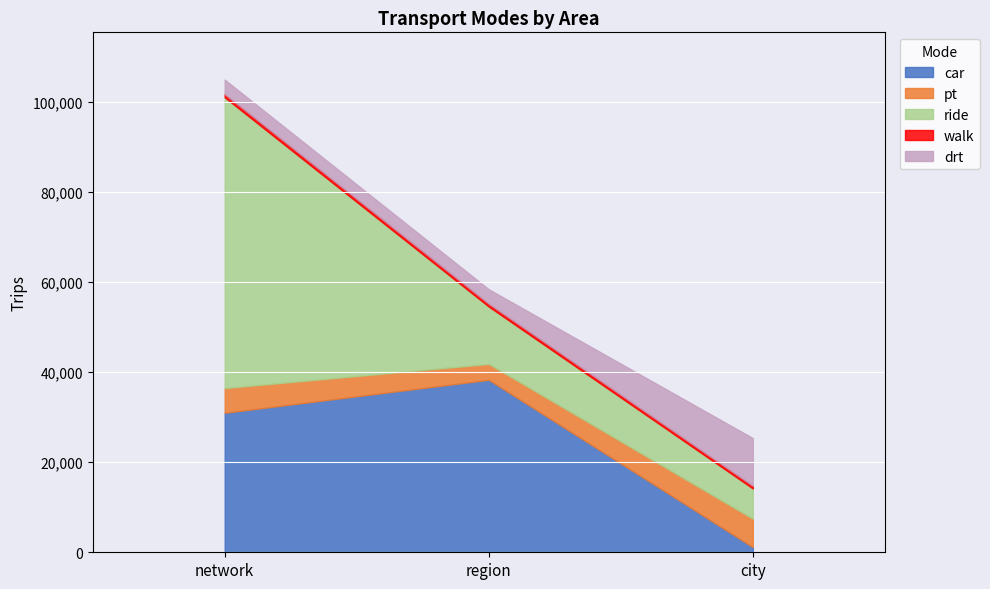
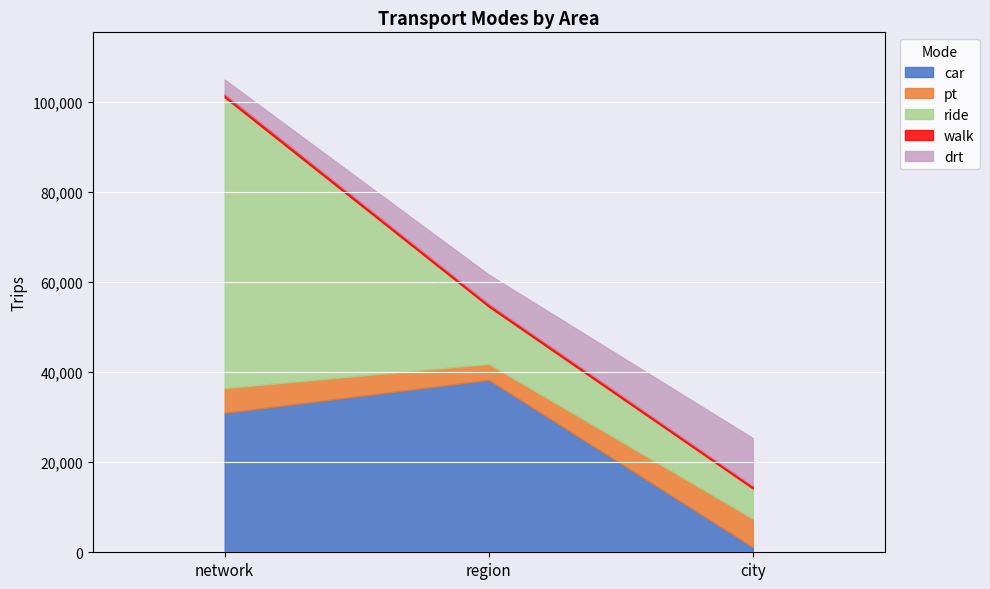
drt, region: 3,000 -> 6,000
